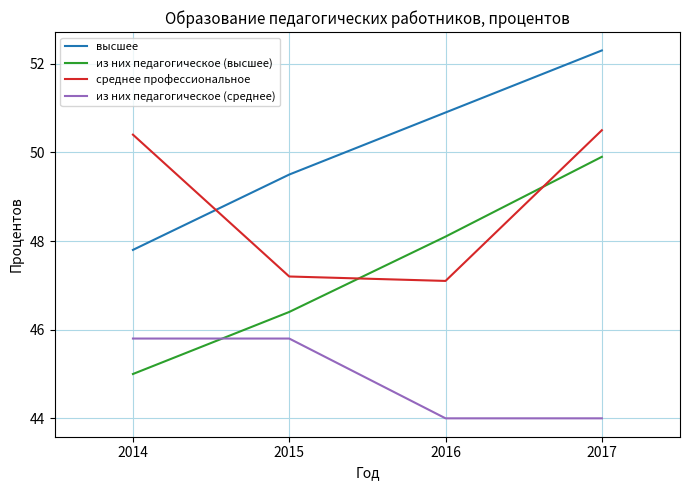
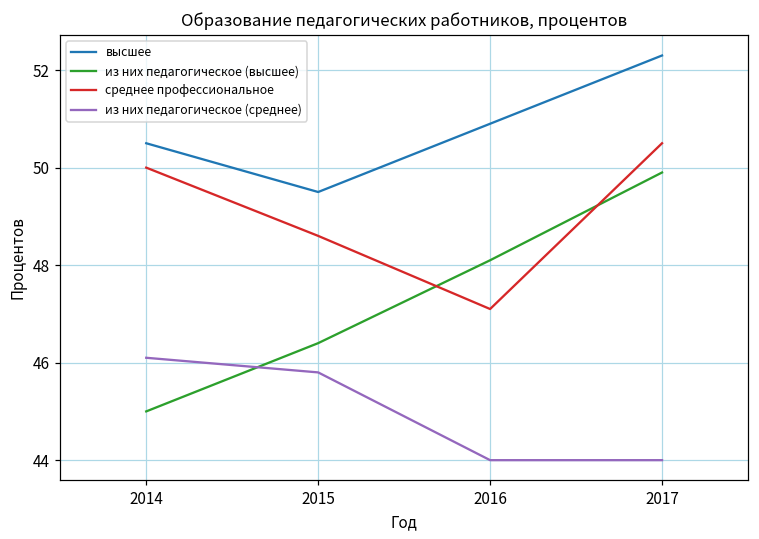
высшее, 2014: 47.8 -> 50.5
среднее профессиональное, 2014: 50.4 -> 50.0
из них педагогическое (среднее), 2014: 45.8 -> 46.1
среднее профессиональное, 2015: 47.2 -> 48.6
